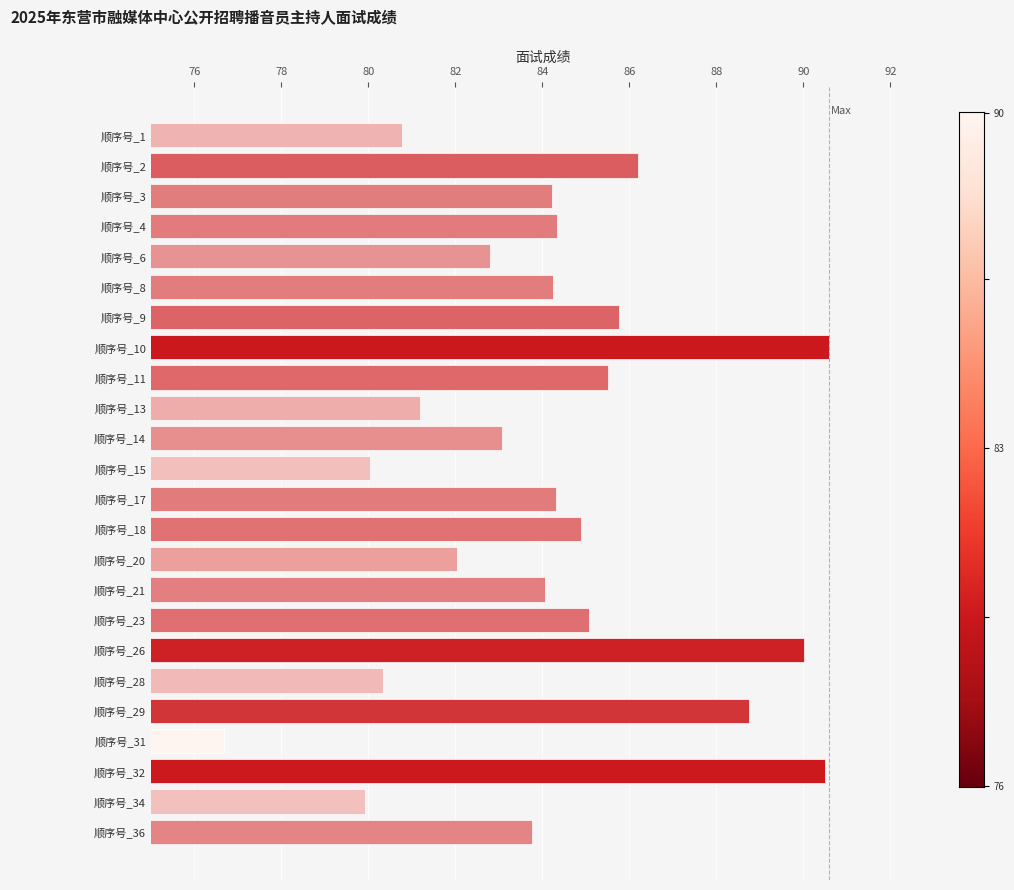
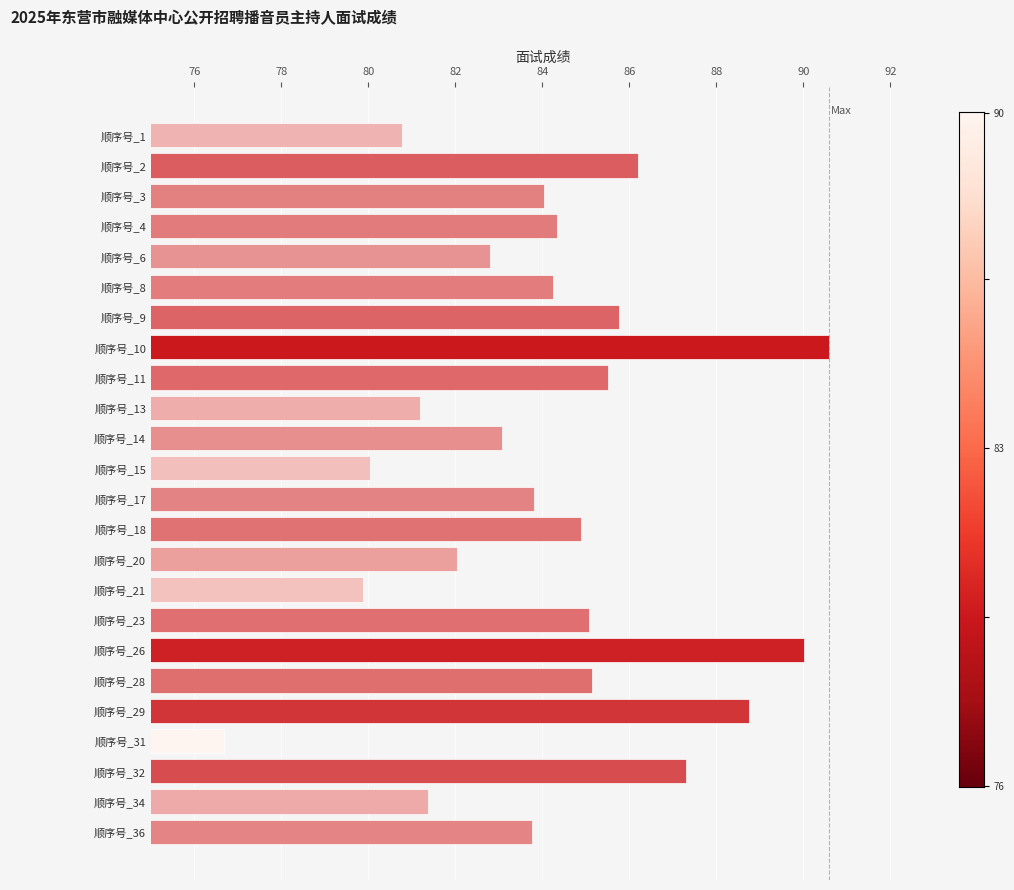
顺序号_3: 84.2 -> 84.0
顺序号_17: 84.3 -> 83.8
顺序号_21: 84.1 -> 79.9
顺序号_28: 80.3 -> 85.2
顺序号_32: 90.5 -> 87.3
顺序号_34: 79.9 -> 81.4
